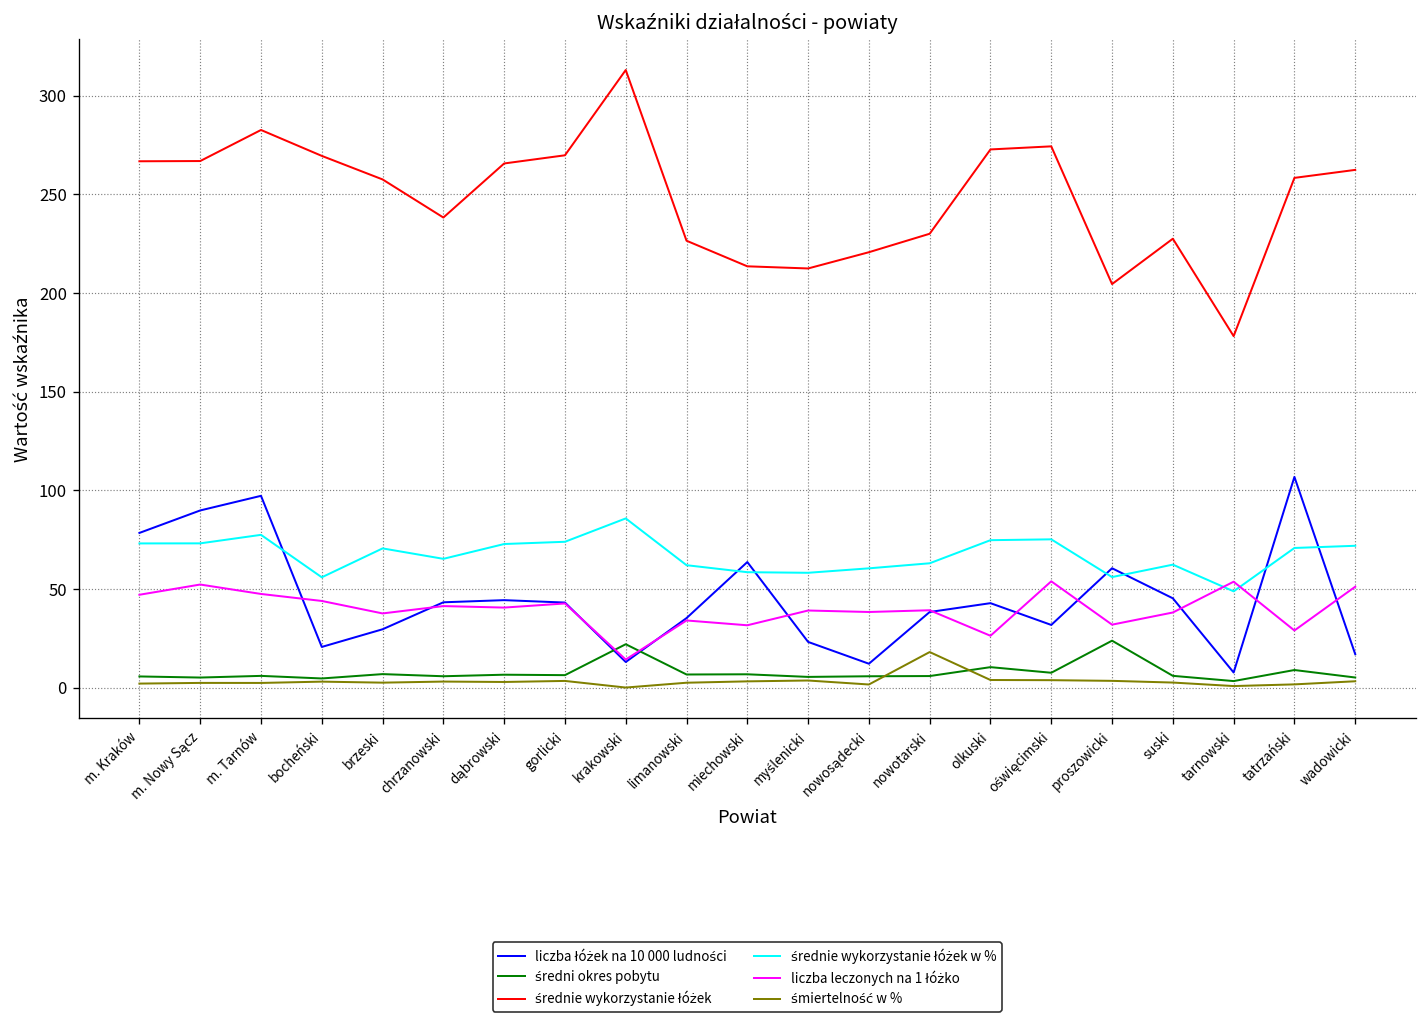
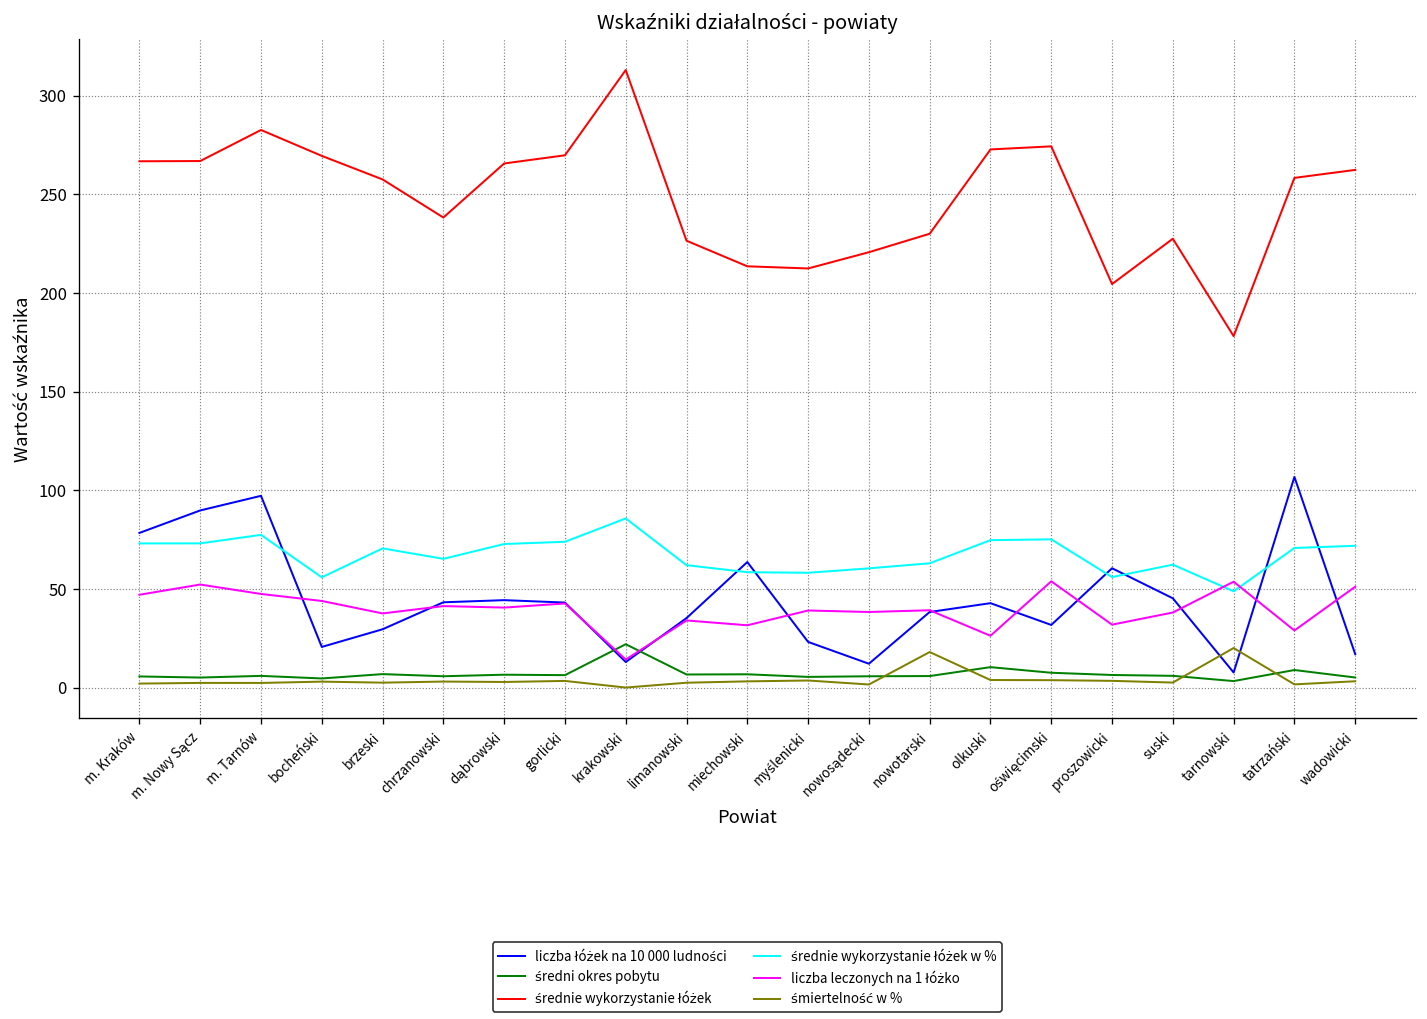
średni okres pobytu, proszowicki: 24 -> 6
śmiertelność w %, tarnowski: 1 -> 20
